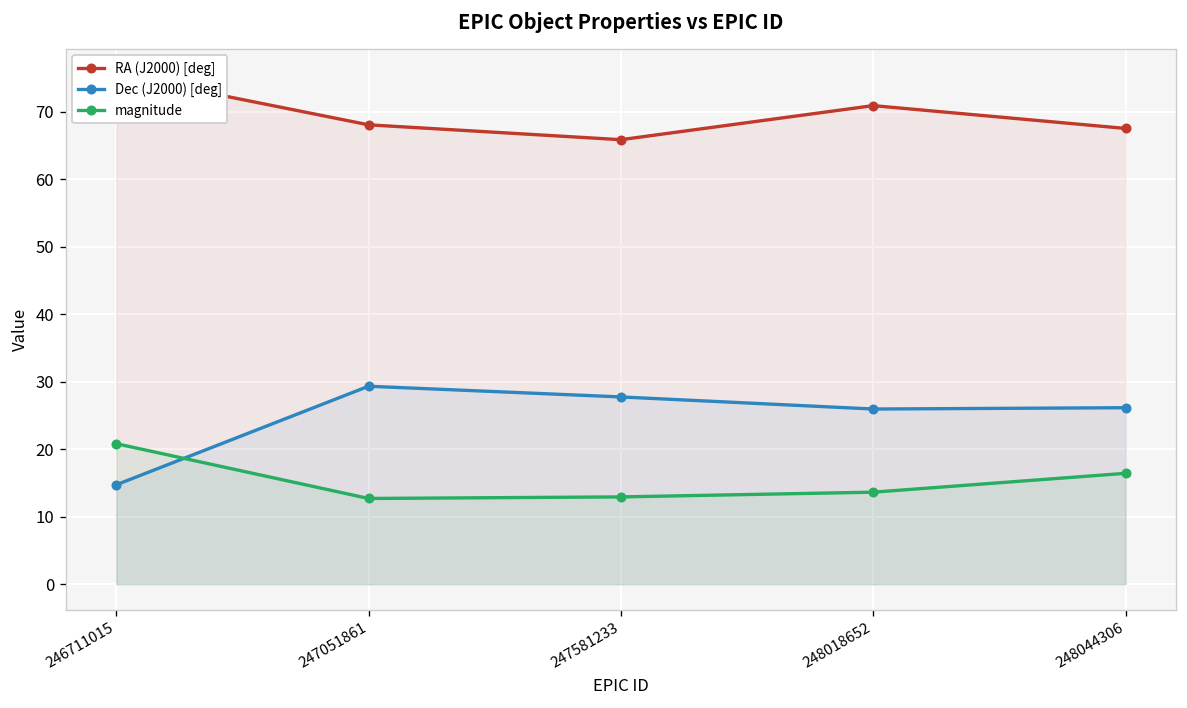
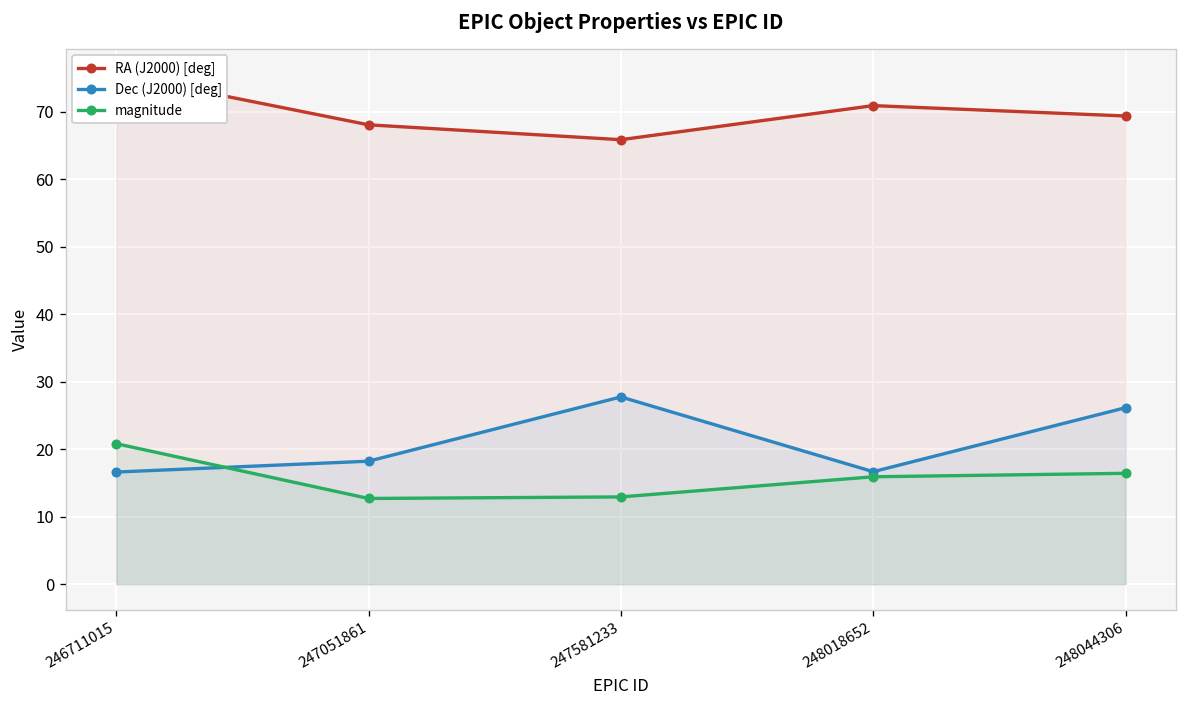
Dec (J2000) [deg], 246711015: 15 -> 17
Dec (J2000) [deg], 247051861: 29 -> 18
Dec (J2000) [deg], 248018652: 26 -> 17
magnitude, 248018652: 14 -> 16
RA (J2000) [deg], 248044306: 68 -> 69
